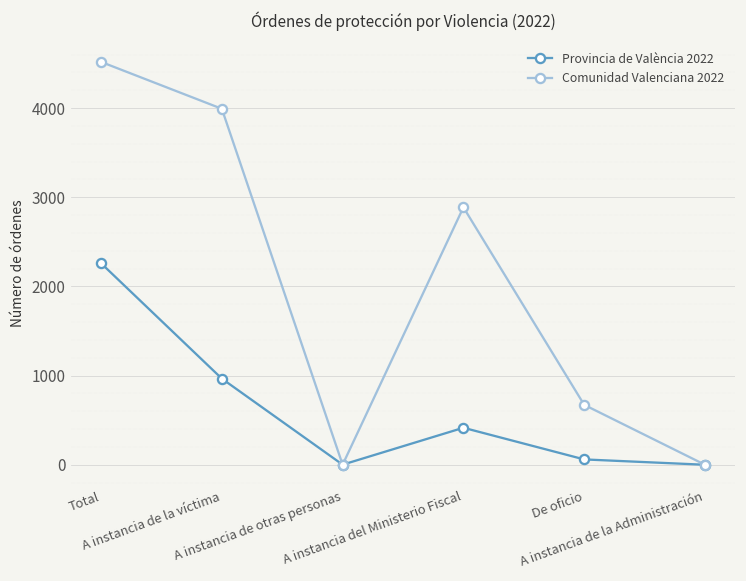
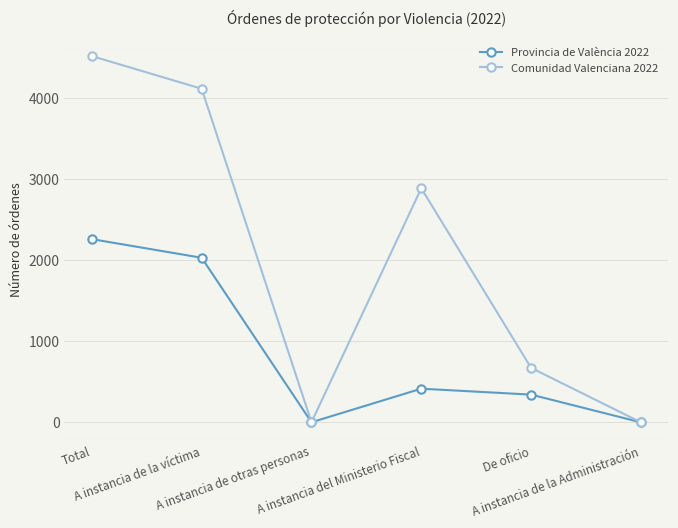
Provincia de València 2022, A instancia de la víctima: 1000 -> 2000
Comunidad Valenciana 2022, A instancia de la víctima: 4000 -> 4100
Provincia de València 2022, De oficio: 100 -> 300
